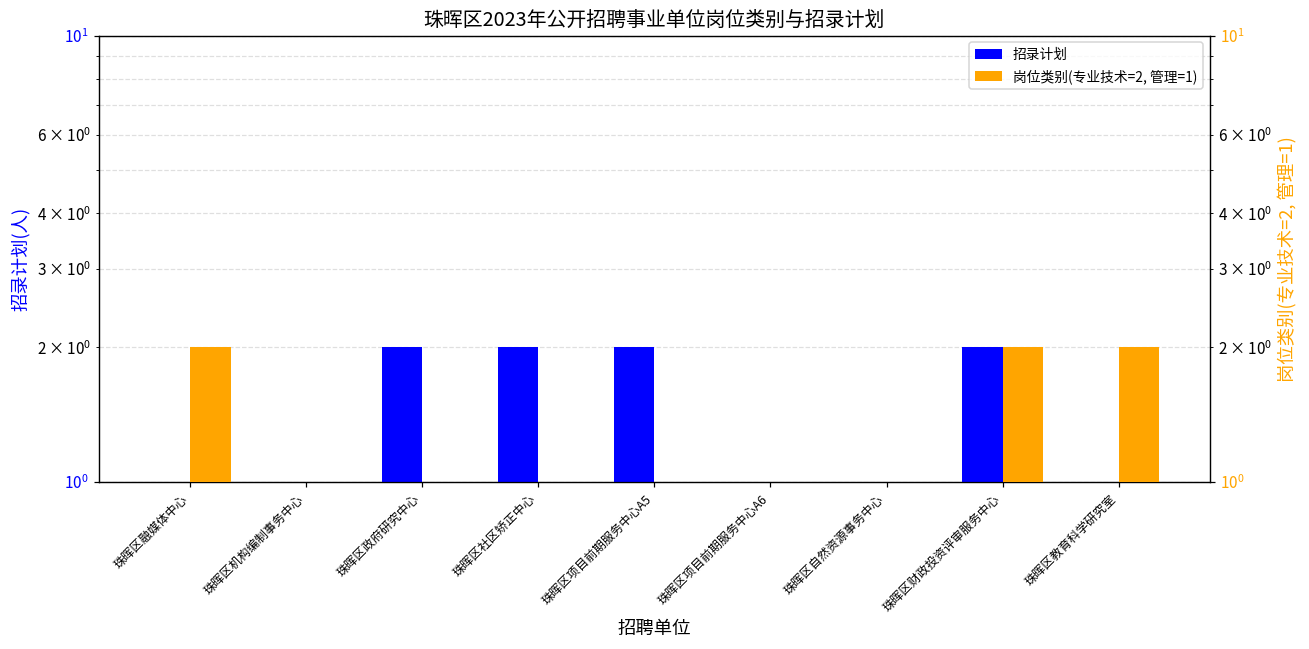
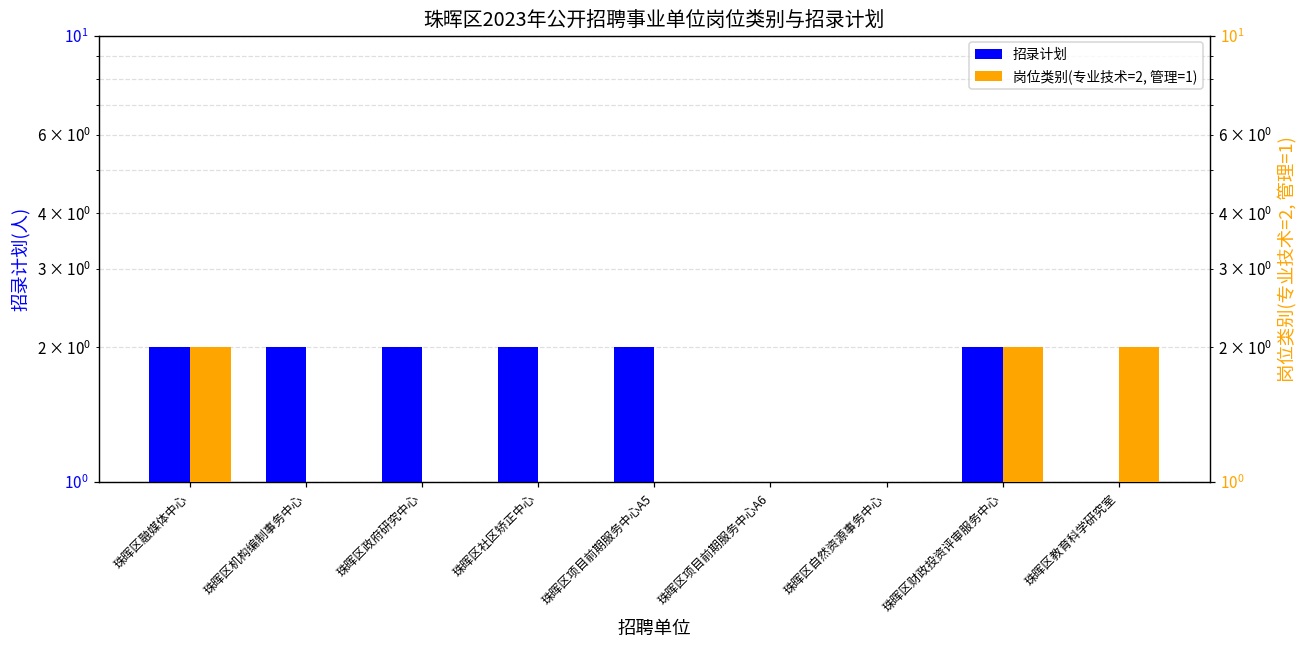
招录计划, 珠晖区融媒体中心: 1 -> 2
招录计划, 珠晖区机构编制事务中心: 1 -> 2
